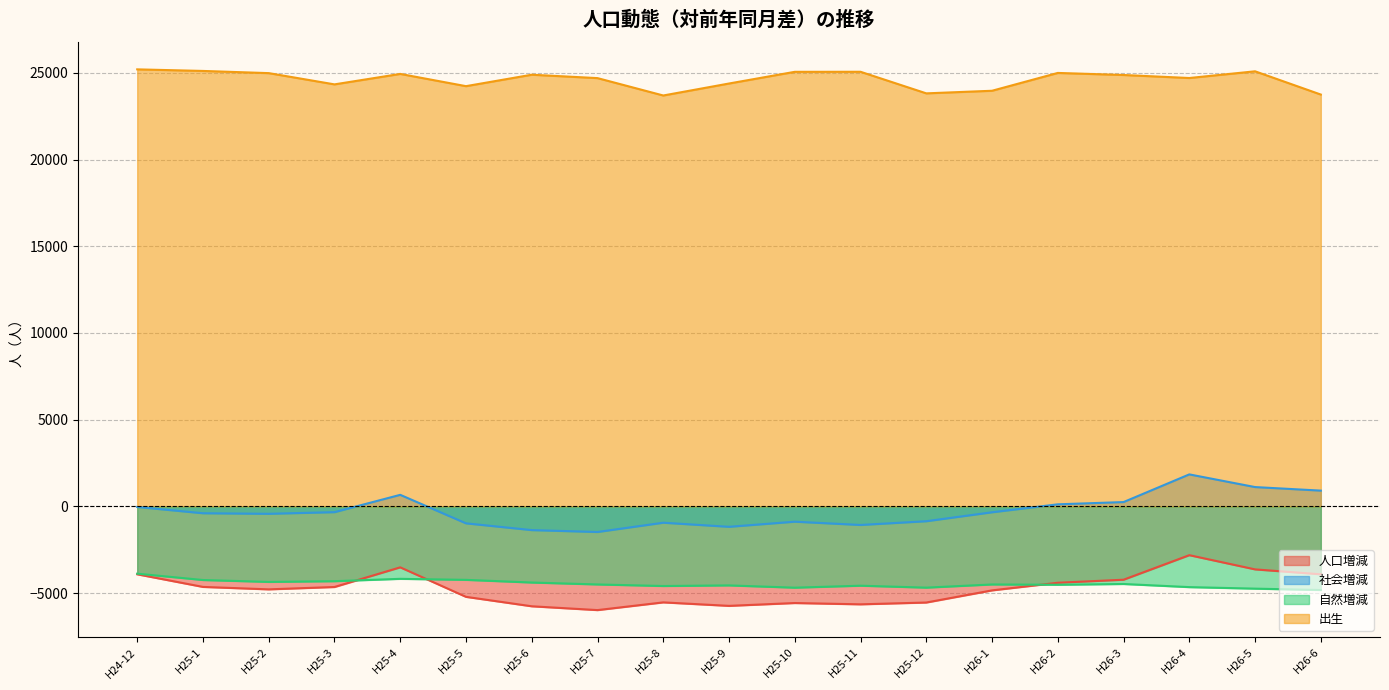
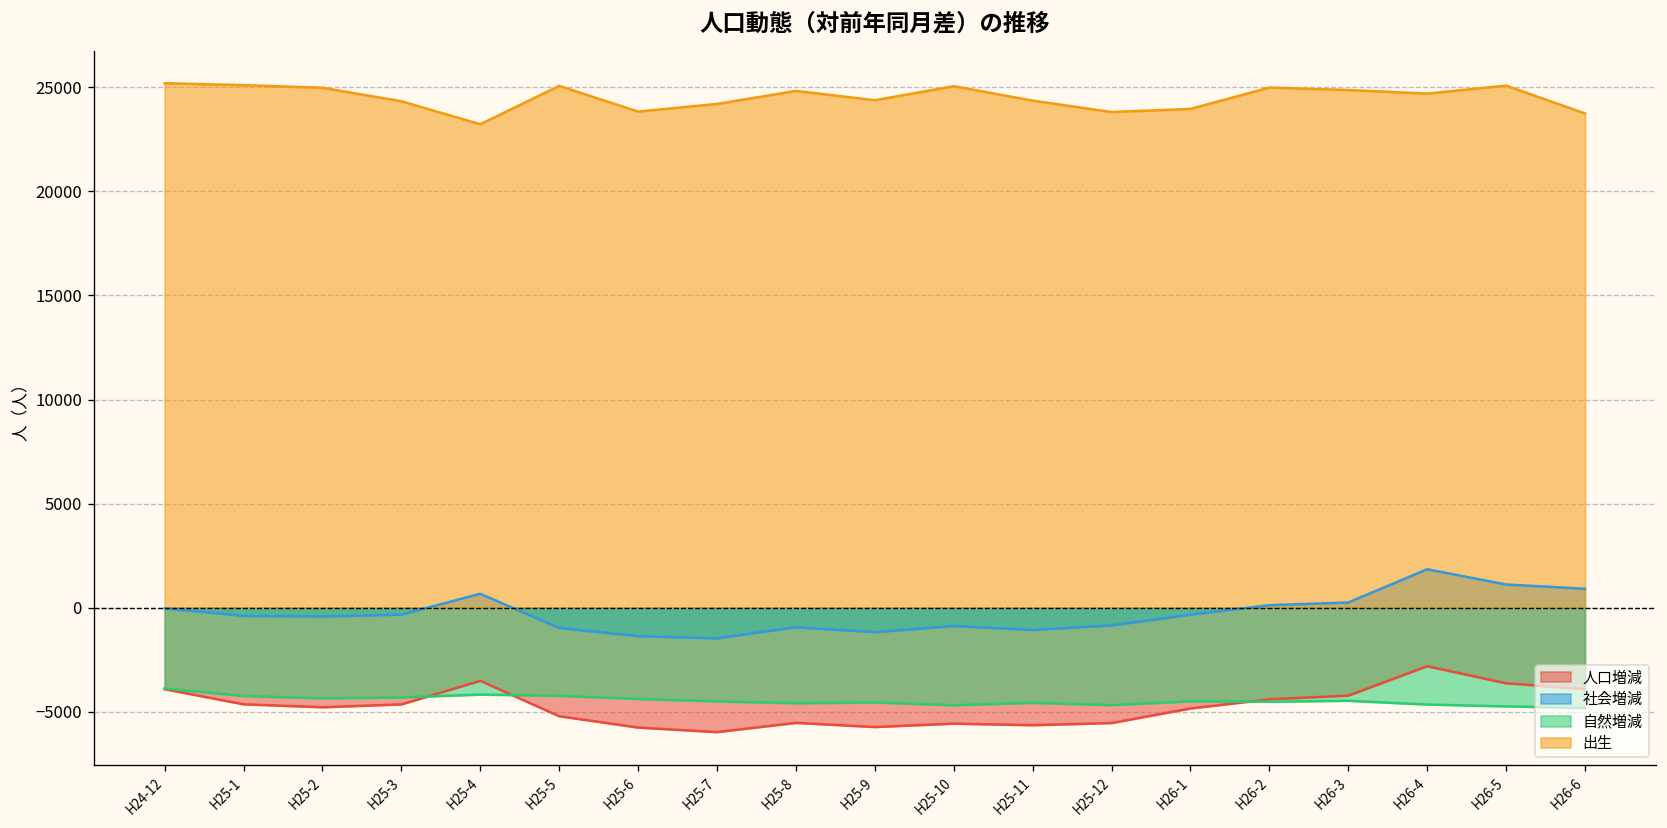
出生, H25-4: 24900 -> 23200
出生, H25-5: 24200 -> 25100
出生, H25-6: 24900 -> 23800
出生, H25-7: 24700 -> 24200
出生, H25-8: 23700 -> 24800
出生, H25-11: 25100 -> 24400
